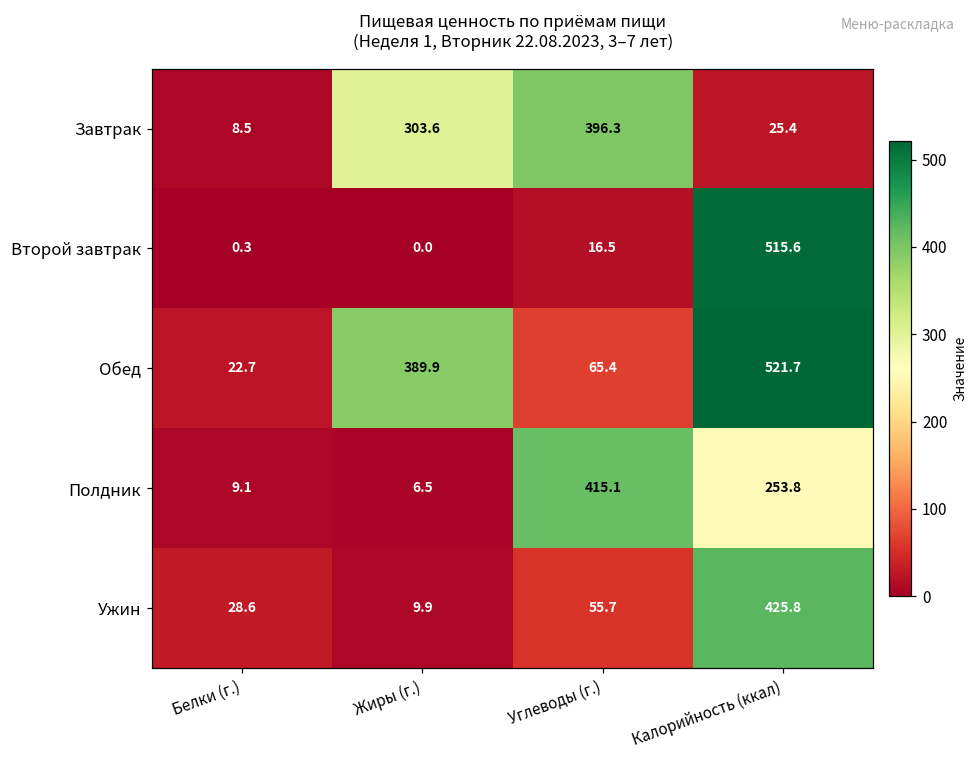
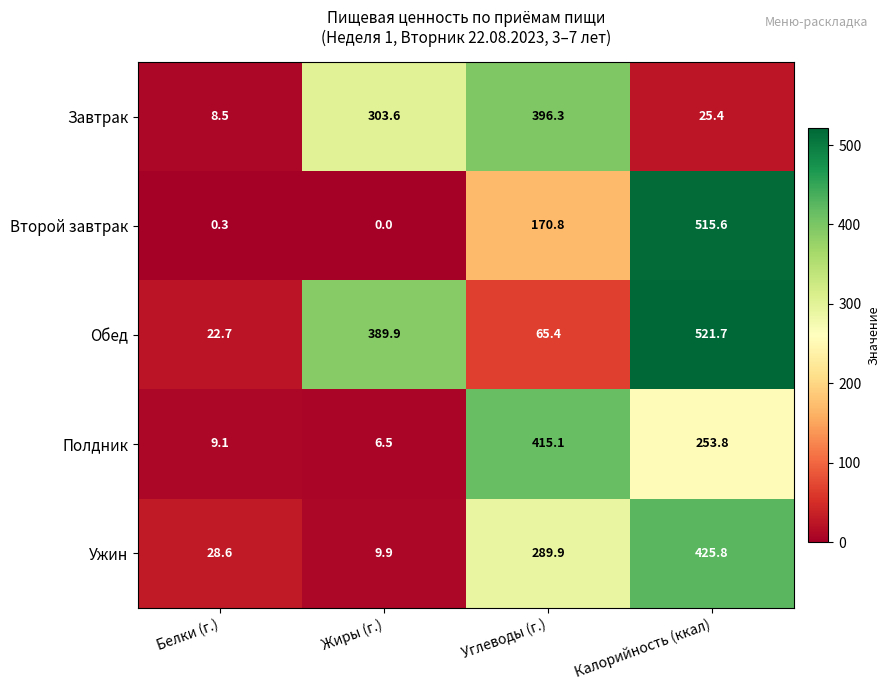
Второй завтрак, Углеводы (г.): 16.5 -> 170.8
Ужин, Углеводы (г.): 55.7 -> 289.9
